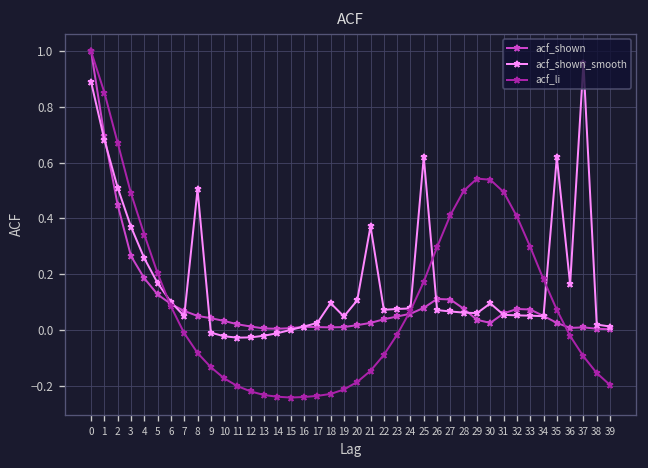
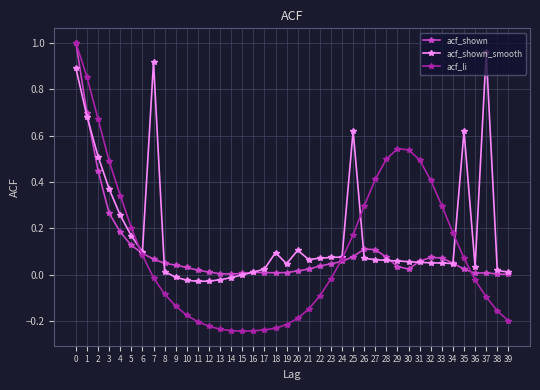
acf_shown_smooth, 7: 0.05 -> 0.92
acf_shown_smooth, 8: 0.50 -> 0.01
acf_shown_smooth, 21: 0.37 -> 0.07
acf_shown_smooth, 30: 0.10 -> 0.06
acf_shown_smooth, 36: 0.16 -> 0.04
